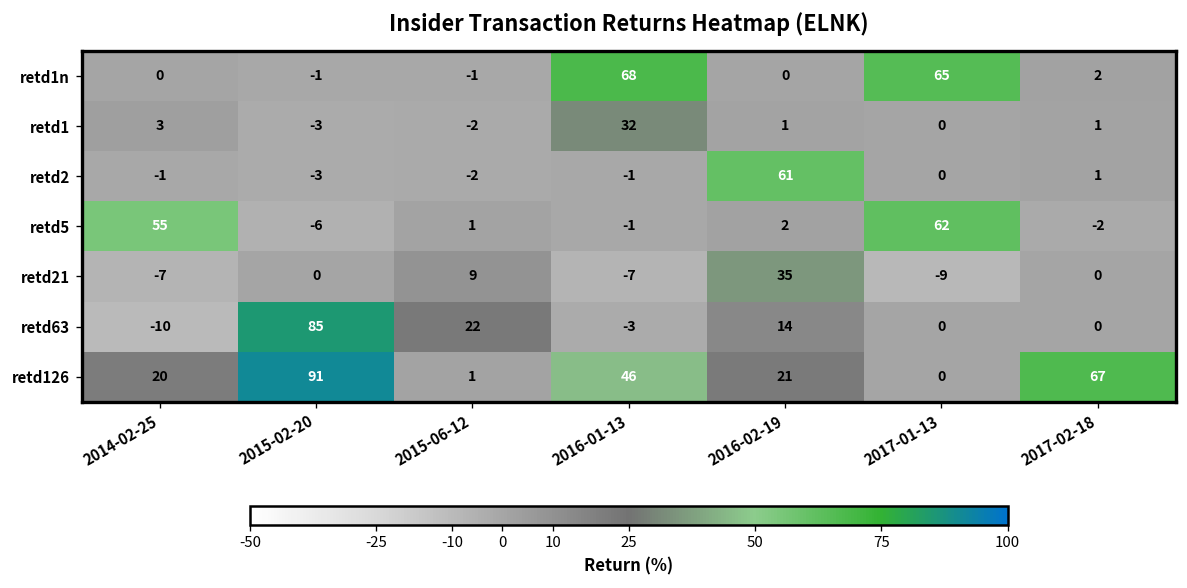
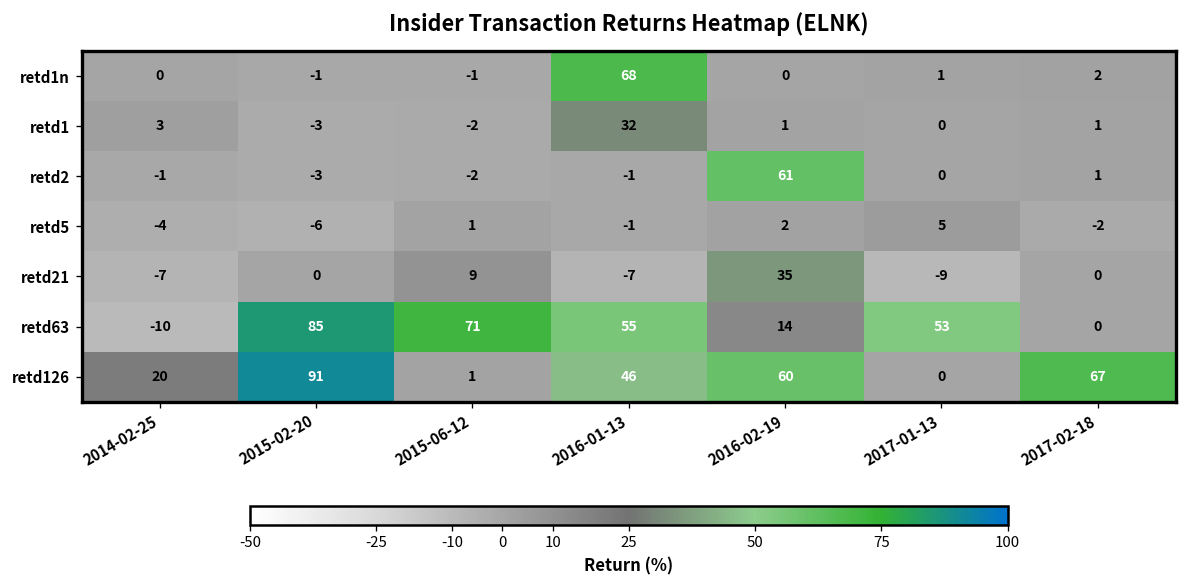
retd1n, 2017-01-13: 65 -> 1
retd5, 2014-02-25: 55 -> -4
retd5, 2017-01-13: 62 -> 5
retd63, 2015-06-12: 22 -> 71
retd63, 2016-01-13: -3 -> 55
retd63, 2017-01-13: 0 -> 53
retd126, 2016-02-19: 21 -> 60
